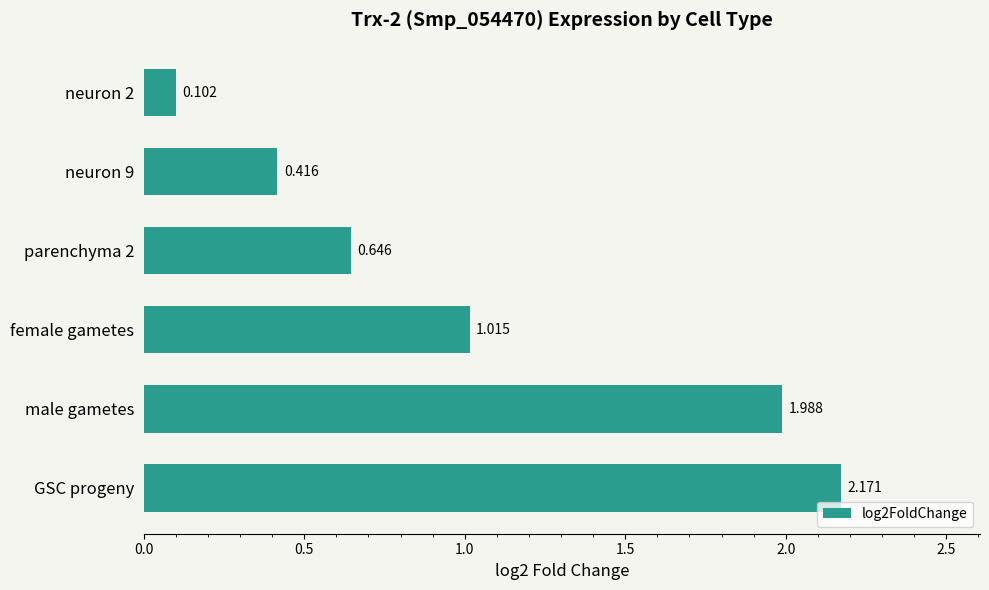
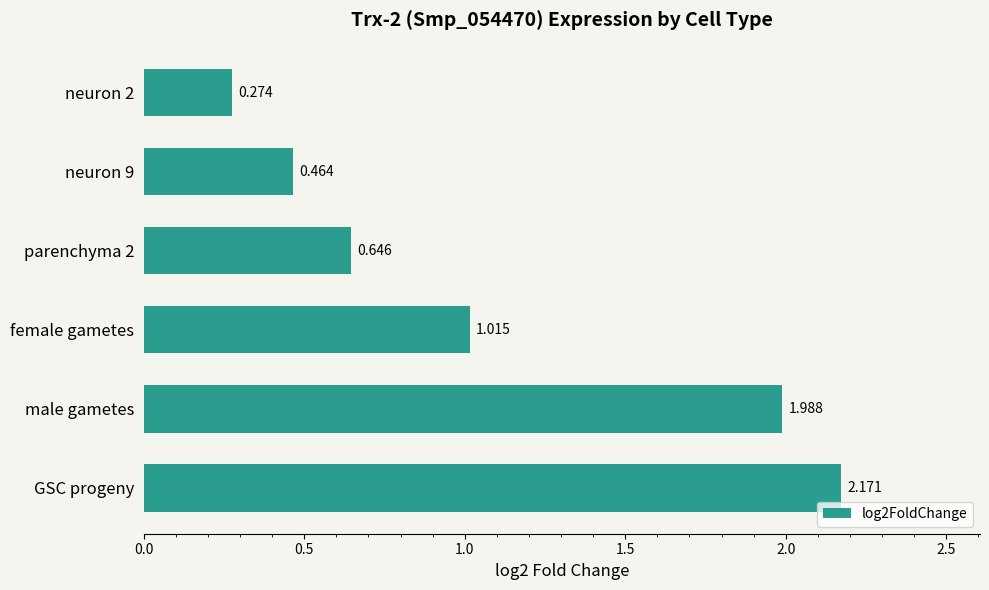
neuron 2: 0.102 -> 0.274
neuron 9: 0.416 -> 0.464
